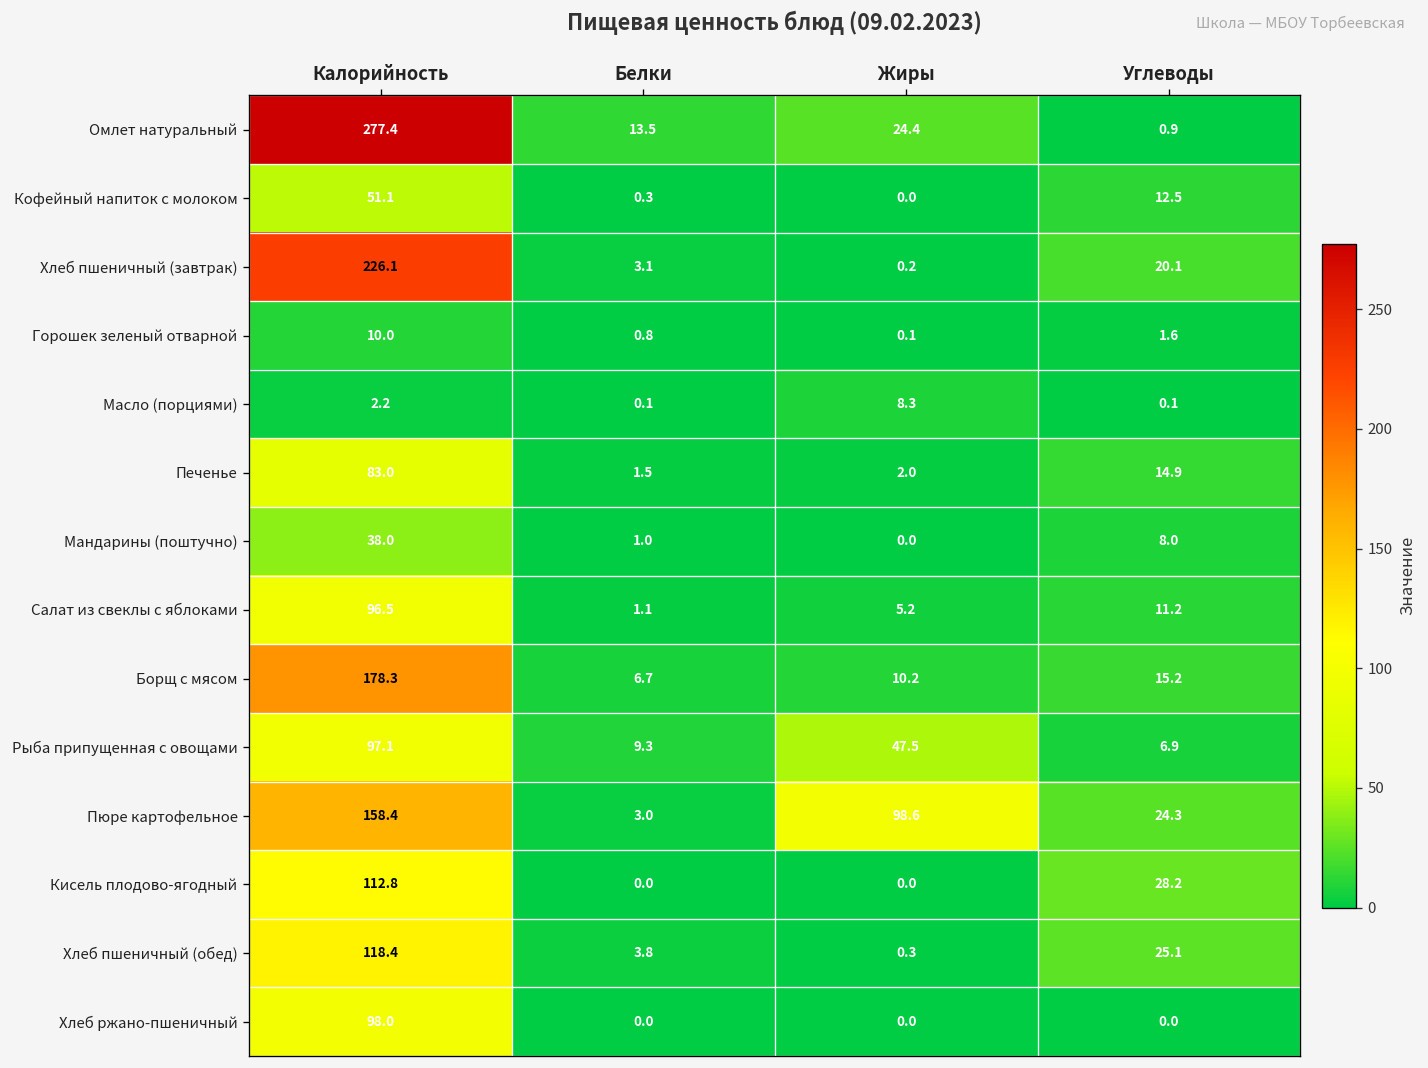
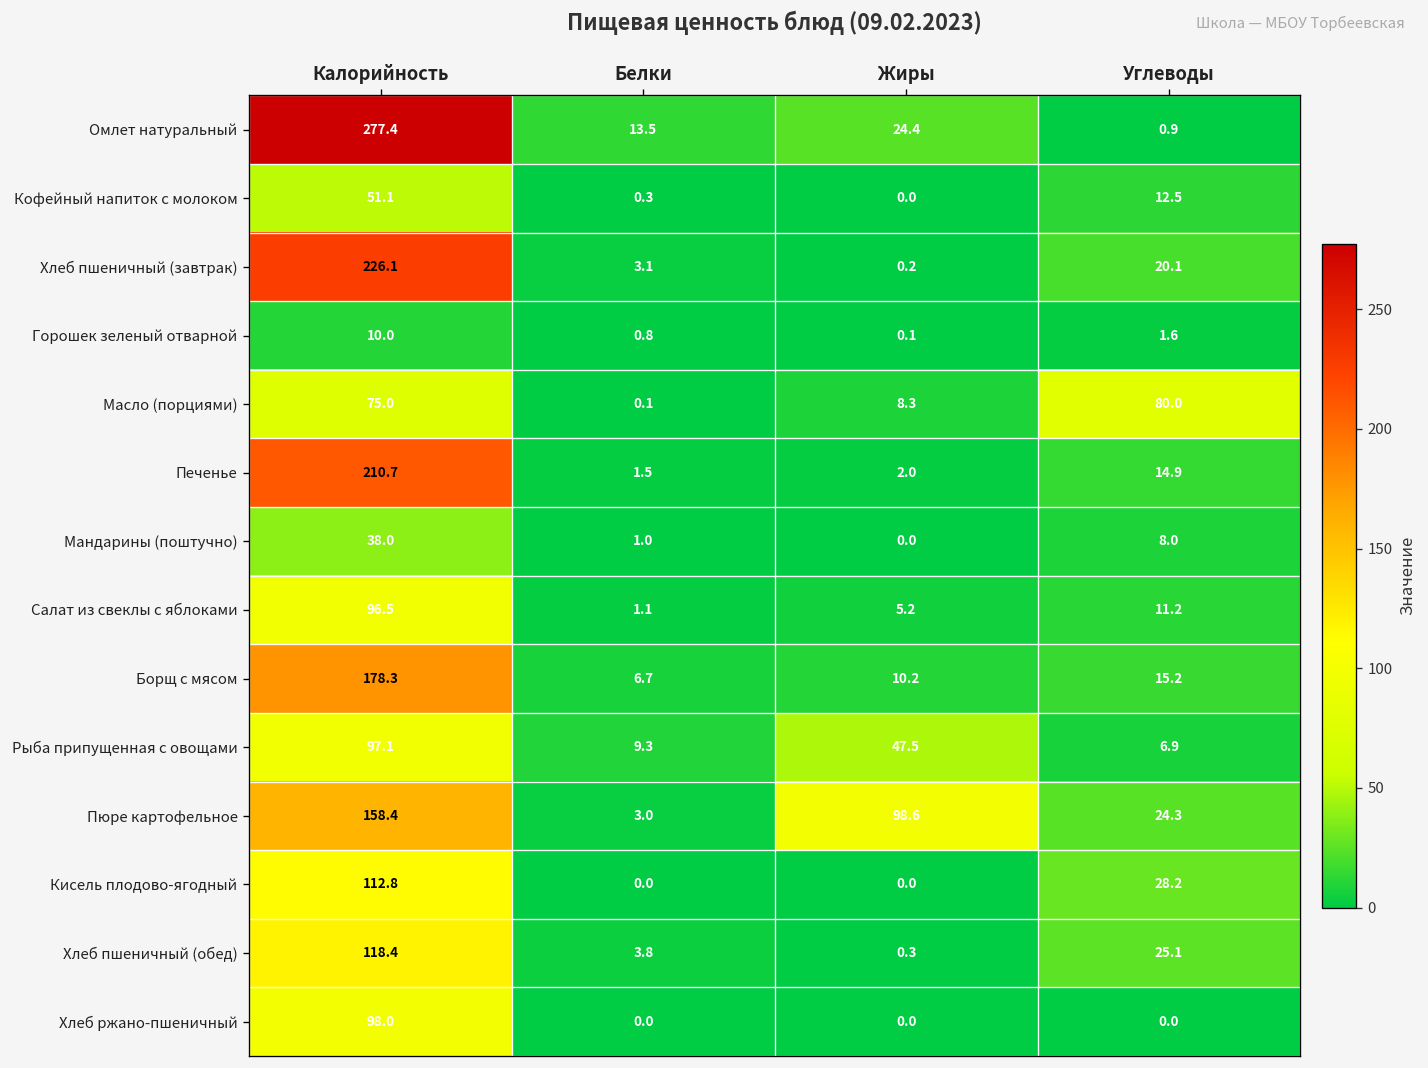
Масло (порциями), Калорийность: 2.2 -> 75.0
Масло (порциями), Углеводы: 0.1 -> 80.0
Печенье, Калорийность: 83.0 -> 210.7
